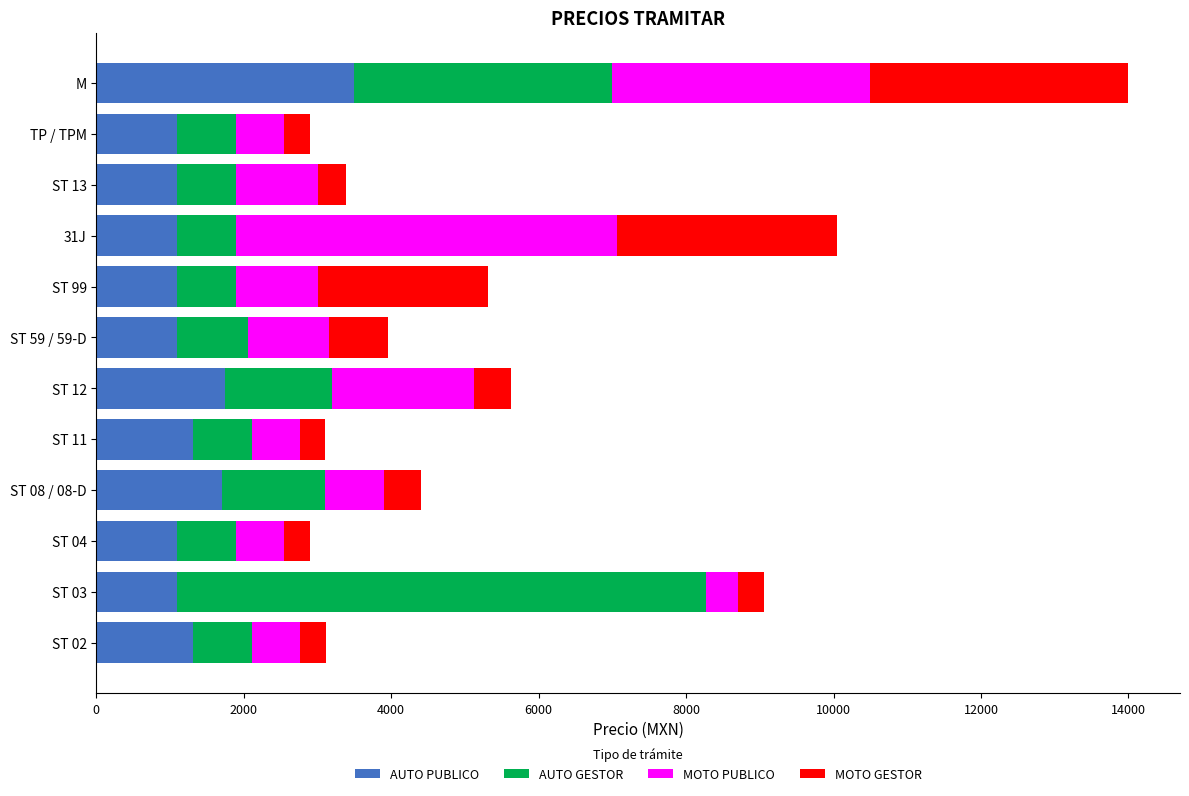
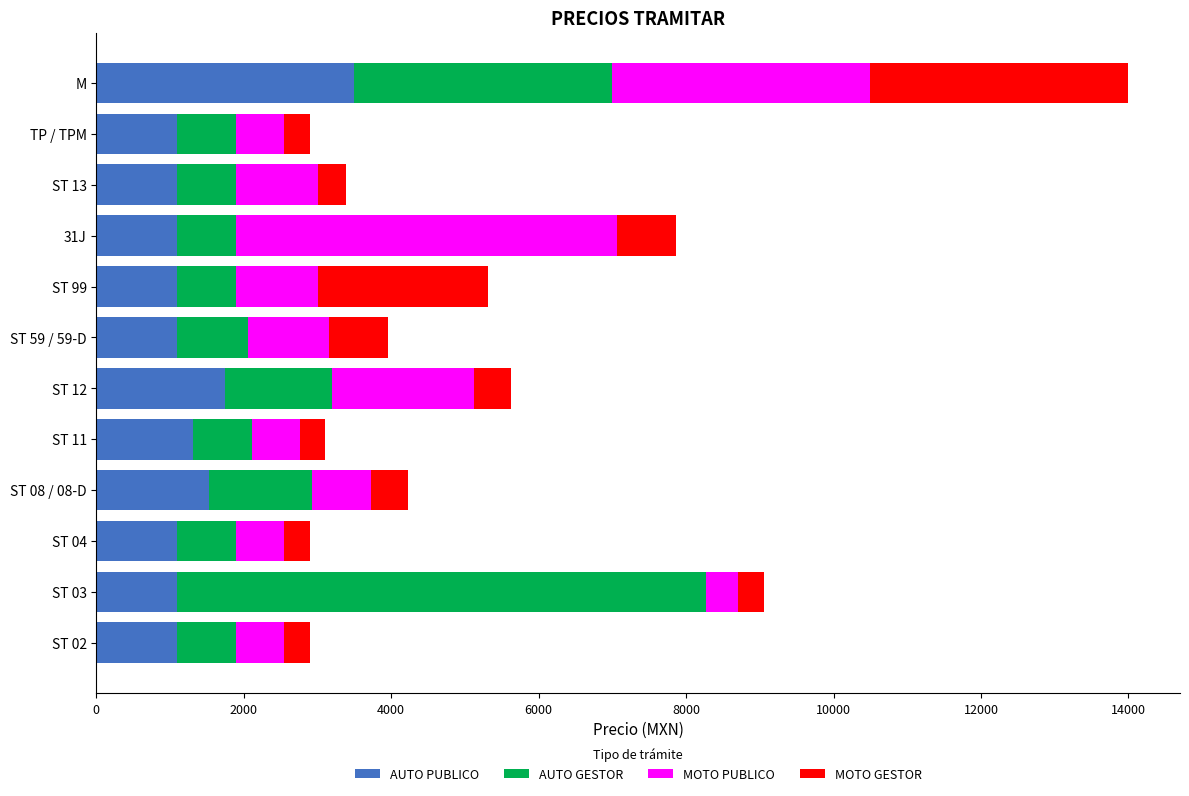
MOTO GESTOR, 31J: 3000 -> 800
AUTO PUBLICO, ST 08 / 08-D: 1700 -> 1500
AUTO PUBLICO, ST 02: 1300 -> 1100
